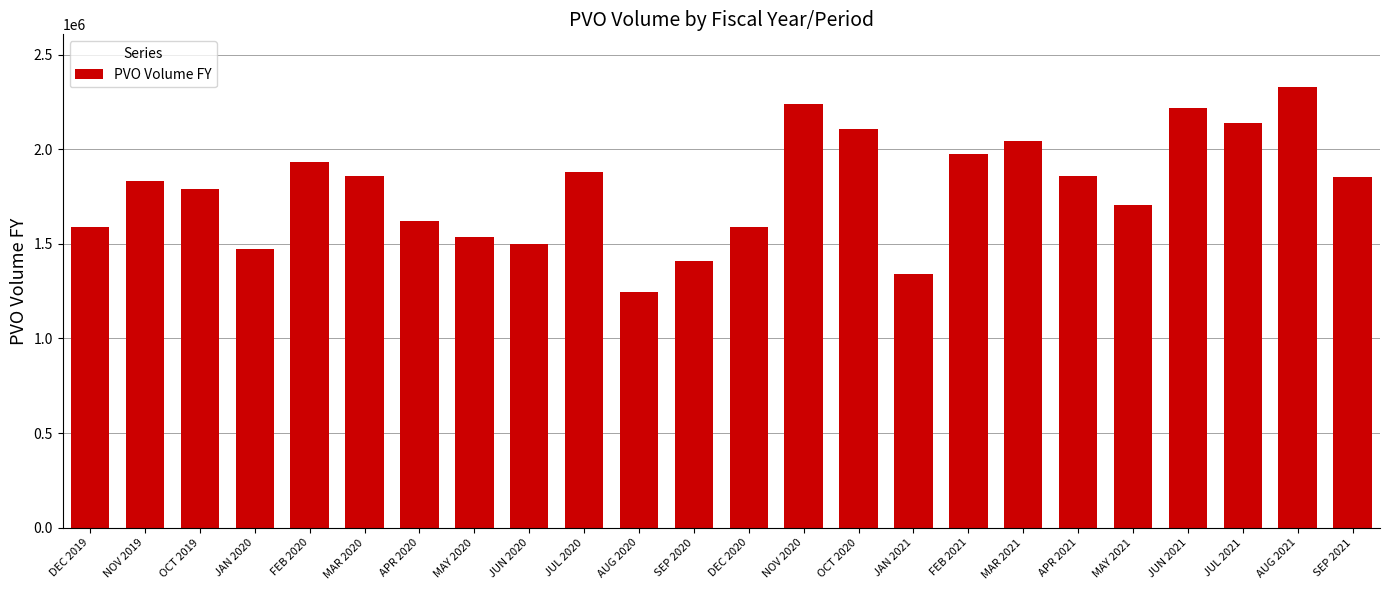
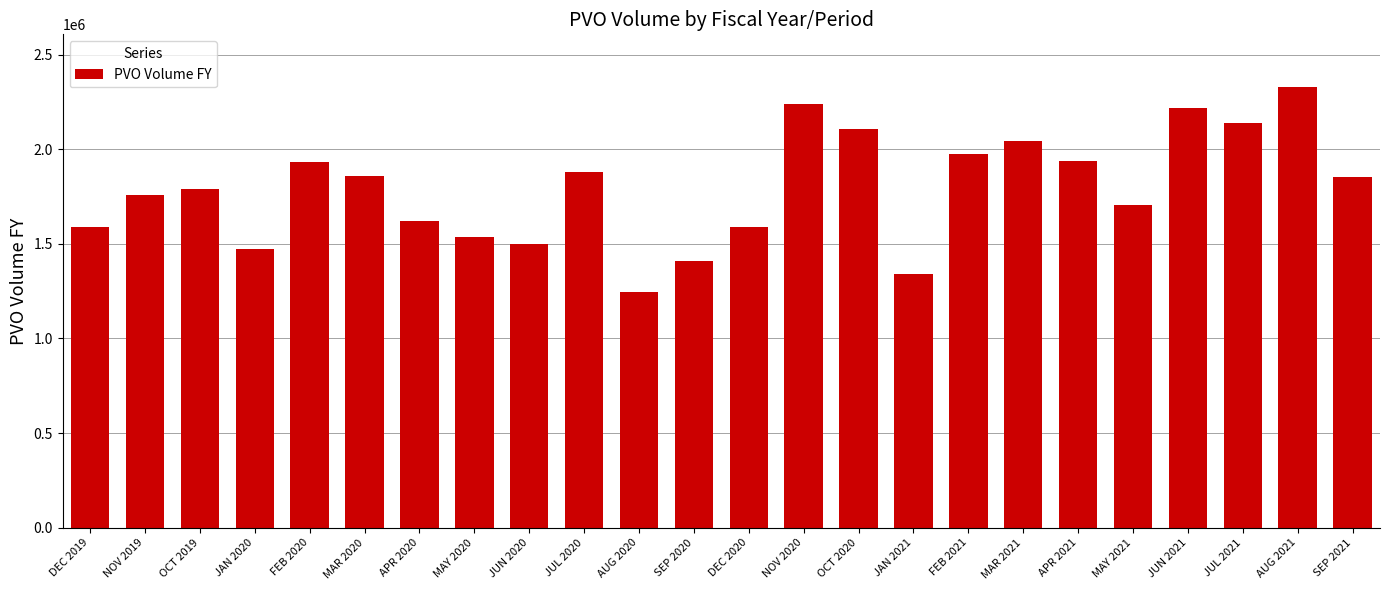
NOV 2019: 1830000 -> 1760000
APR 2021: 1860000 -> 1940000
